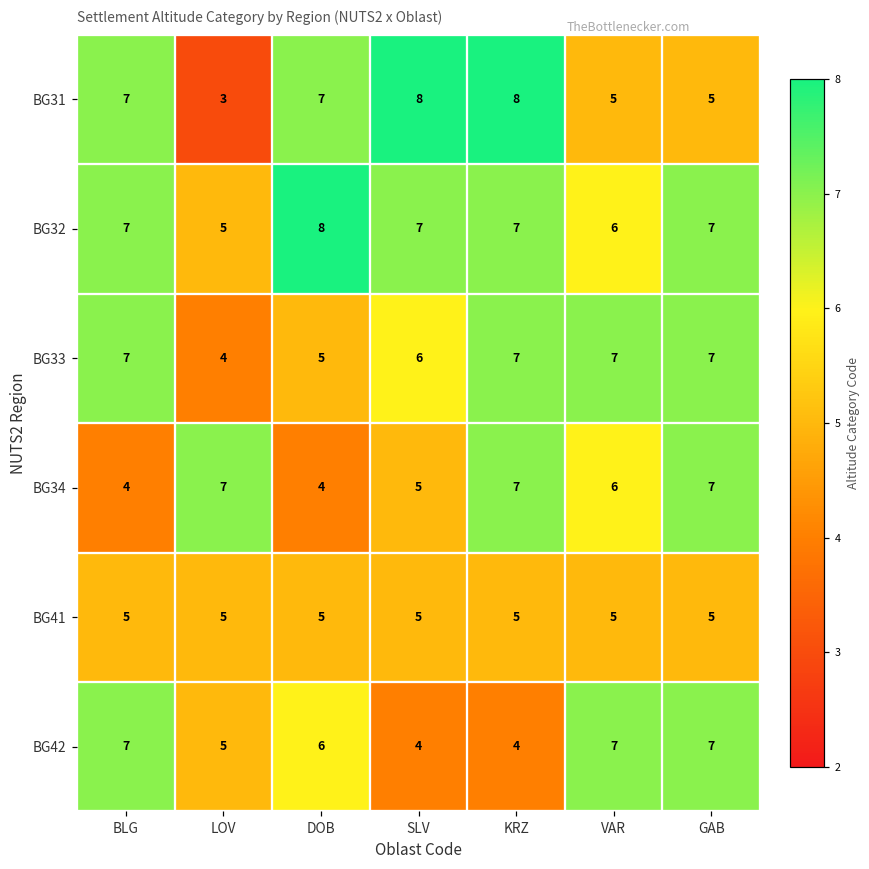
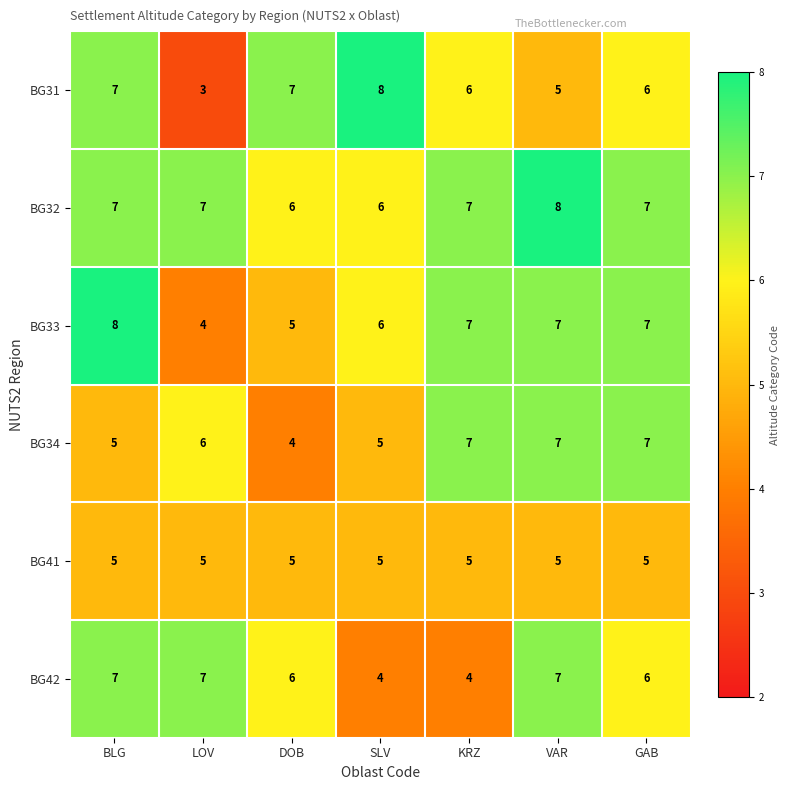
BG31, KRZ: 8 -> 6
BG31, GAB: 5 -> 6
BG32, LOV: 5 -> 7
BG32, DOB: 8 -> 6
BG32, SLV: 7 -> 6
BG32, VAR: 6 -> 8
BG33, BLG: 7 -> 8
BG34, BLG: 4 -> 5
BG34, LOV: 7 -> 6
BG34, VAR: 6 -> 7
BG42, LOV: 5 -> 7
BG42, GAB: 7 -> 6
